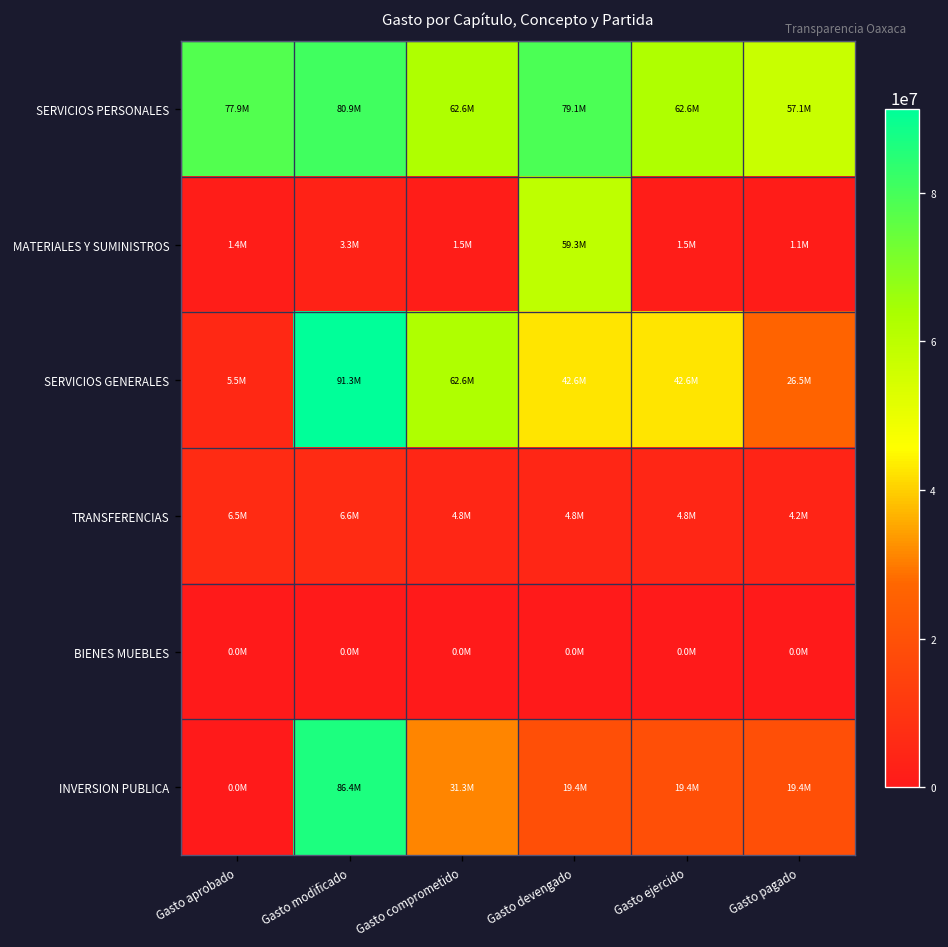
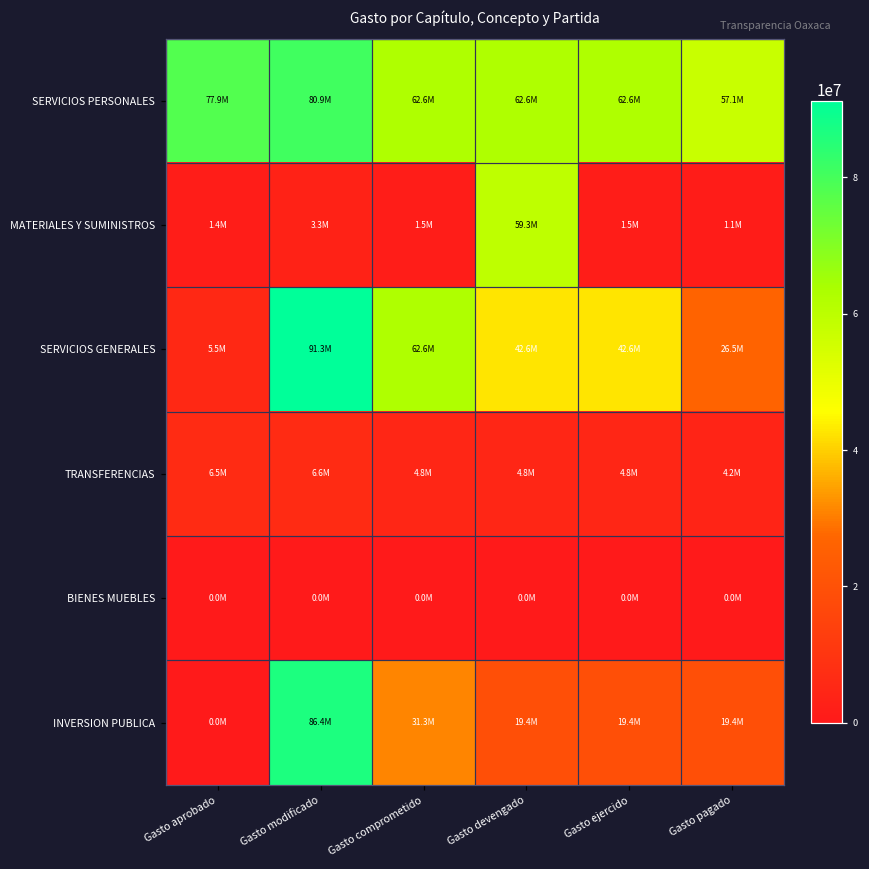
SERVICIOS PERSONALES, Gasto devengado: 79.1M -> 62.6M
